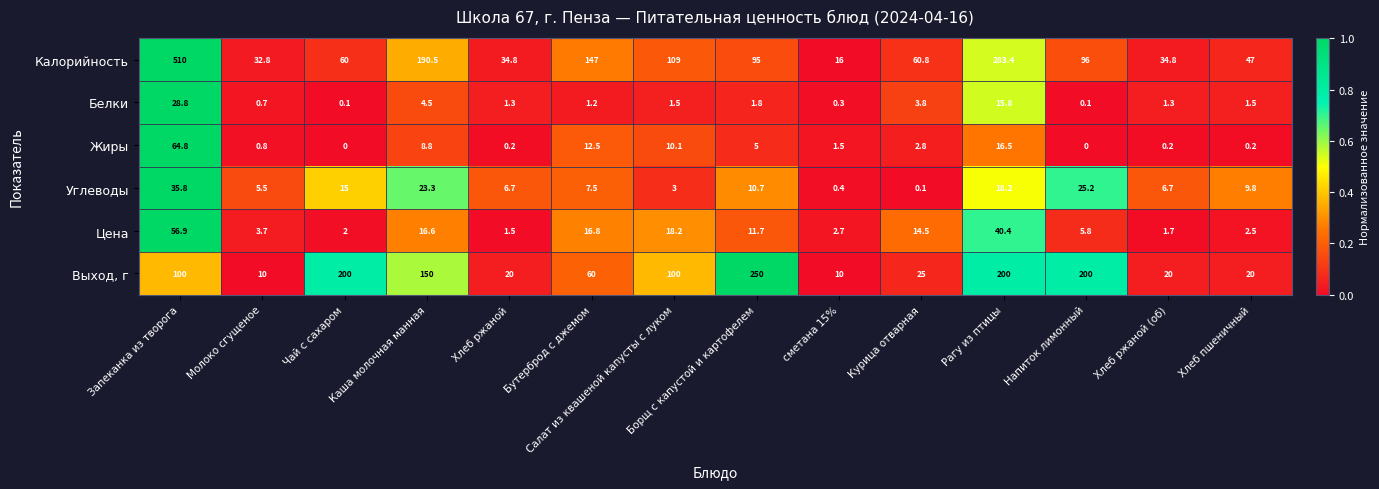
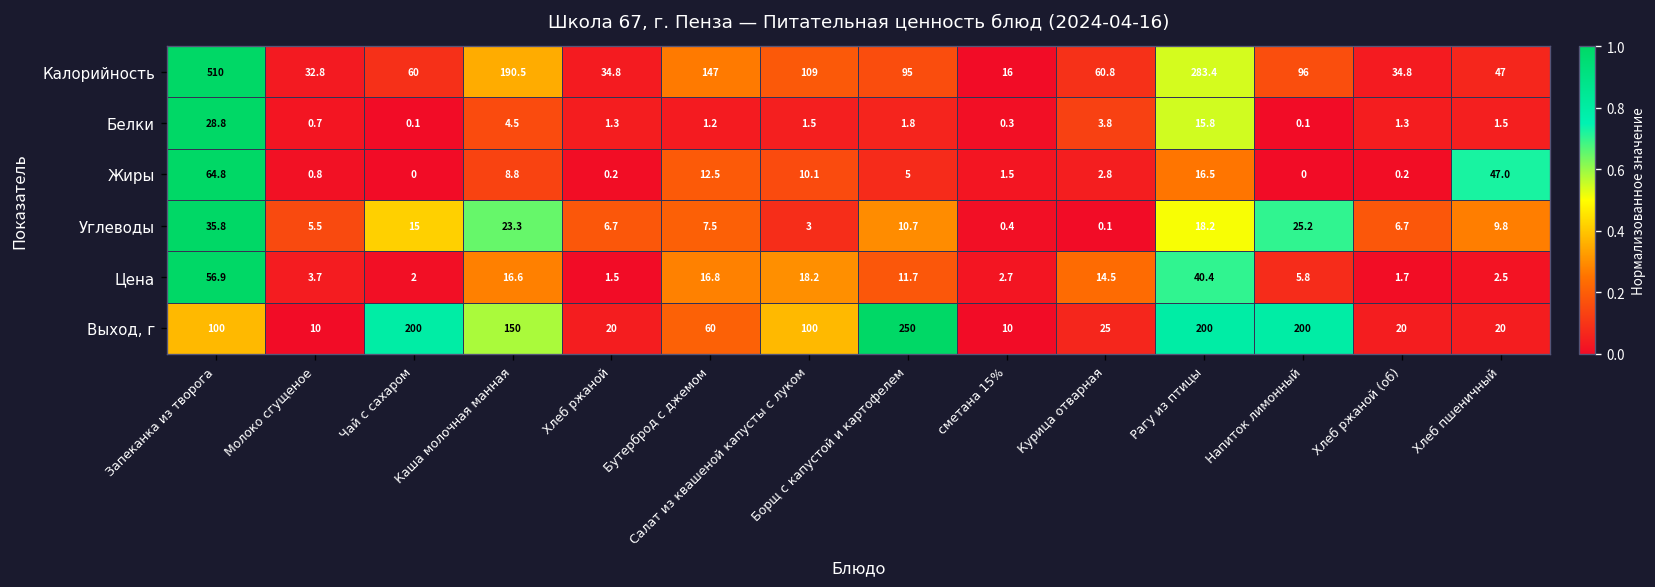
Жиры, Хлеб пшеничный: 0.2 -> 47.0
